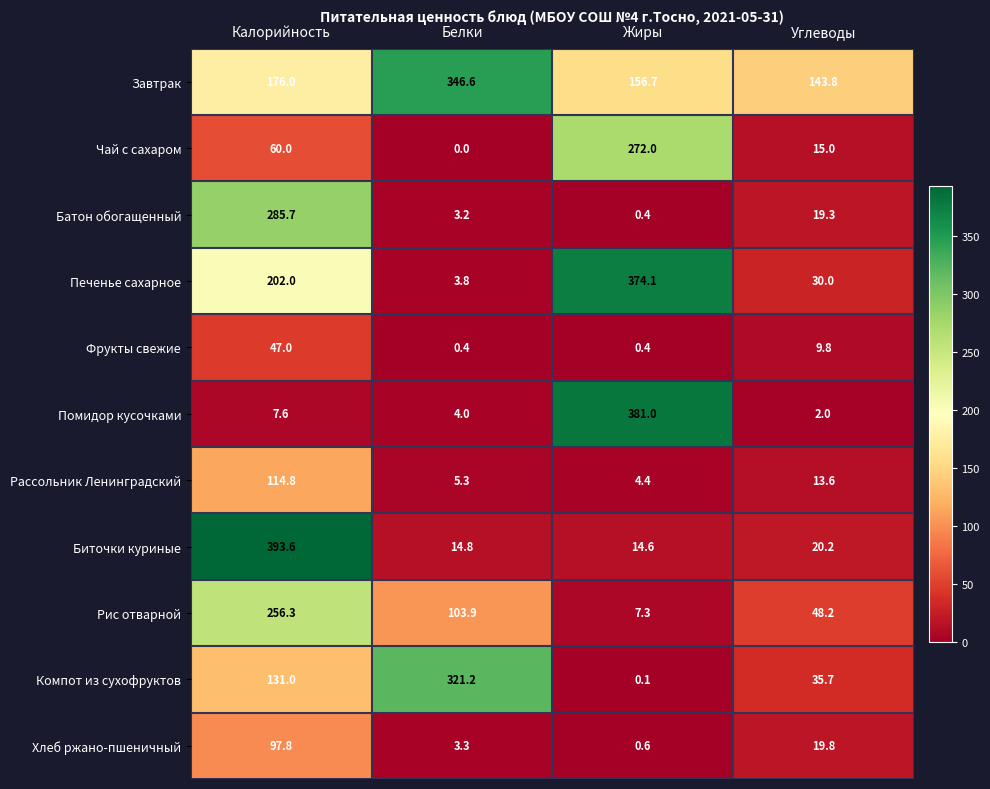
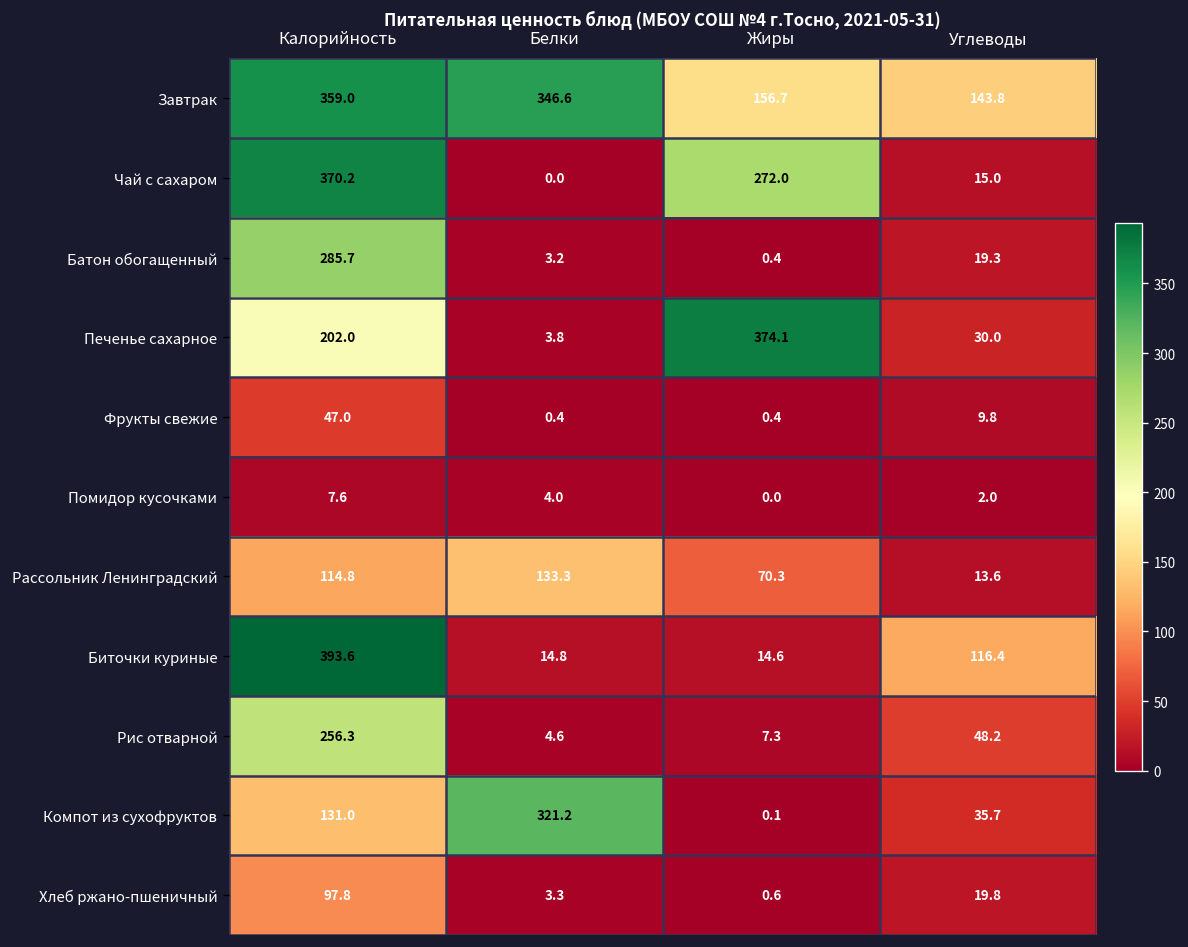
Завтрак, Калорийность: 176.0 -> 359.0
Чай с сахаром, Калорийность: 60.0 -> 370.2
Помидор кусочками, Жиры: 381.0 -> 0.0
Рассольник Ленинградский, Белки: 5.3 -> 133.3
Рассольник Ленинградский, Жиры: 4.4 -> 70.3
Биточки куриные, Углеводы: 20.2 -> 116.4
Рис отварной, Белки: 103.9 -> 4.6
